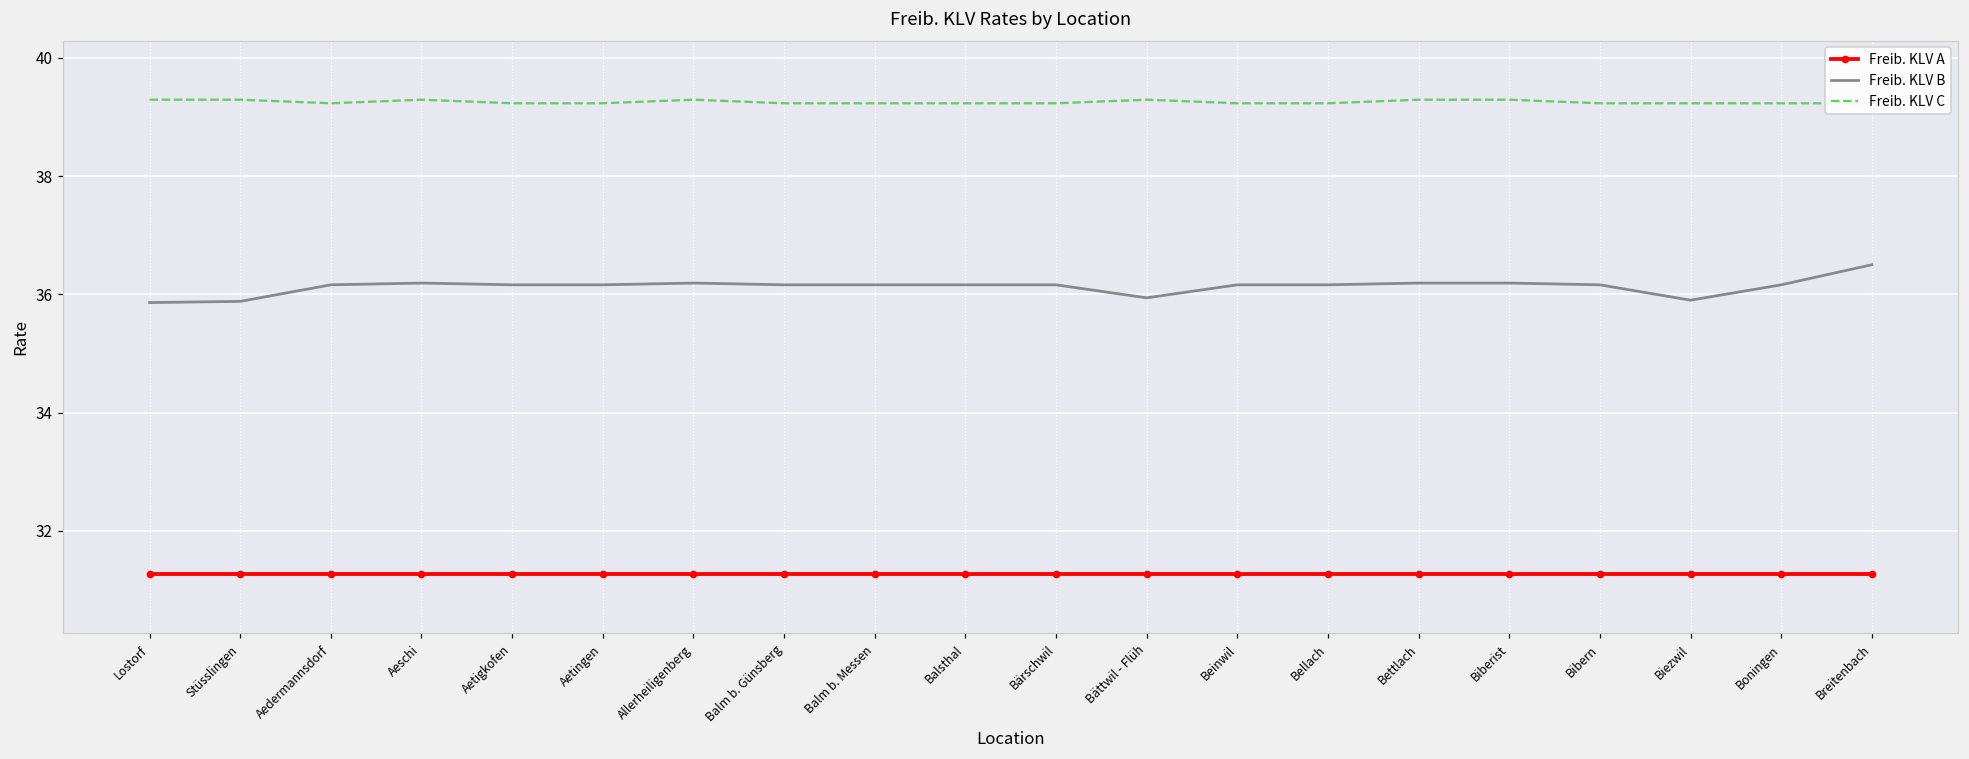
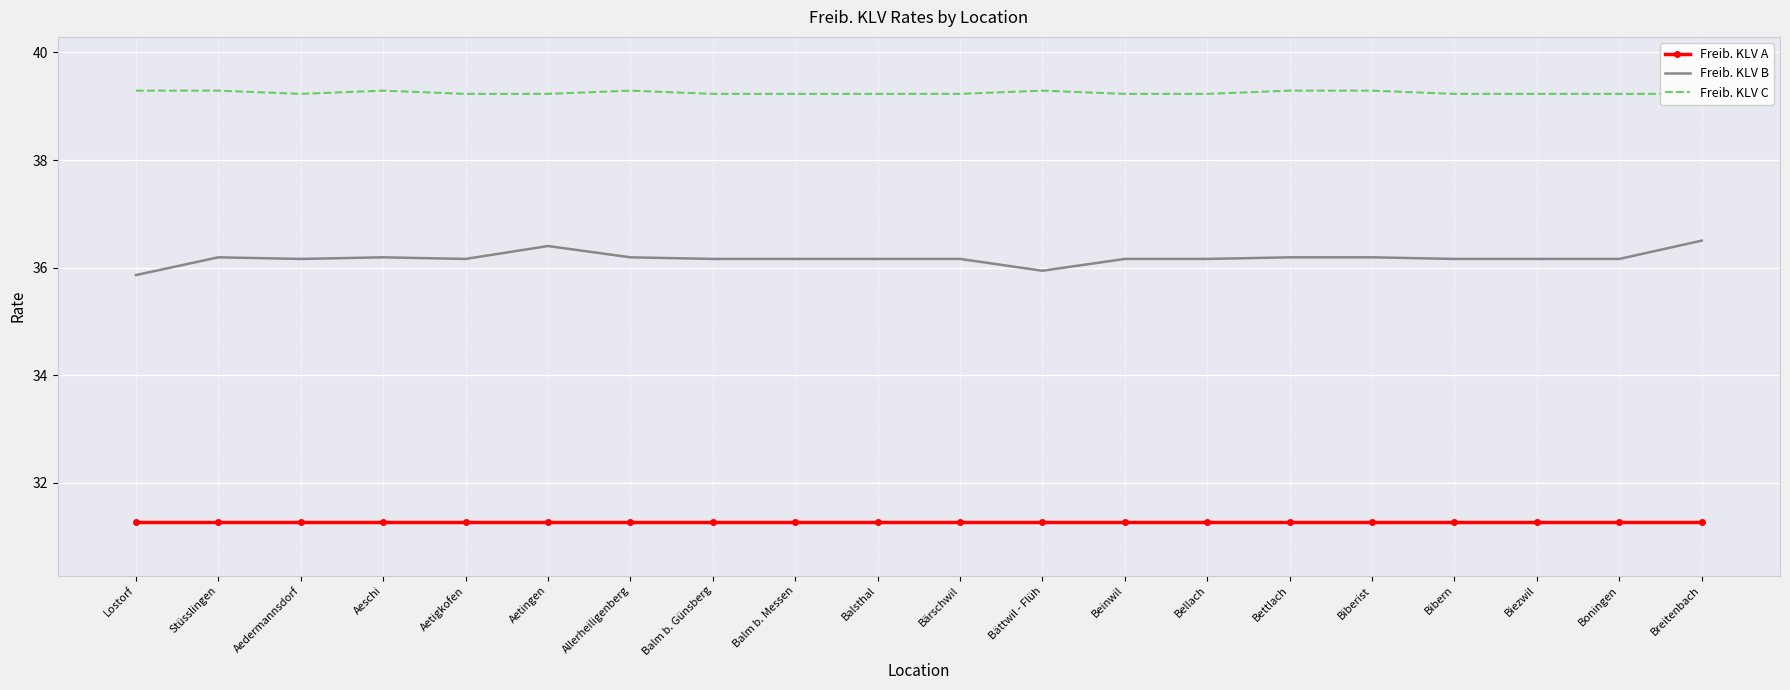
Freib. KLV B, Stüsslingen: 35.9 -> 36.2
Freib. KLV B, Aetingen: 36.2 -> 36.4
Freib. KLV B, Biezwil: 35.9 -> 36.2
